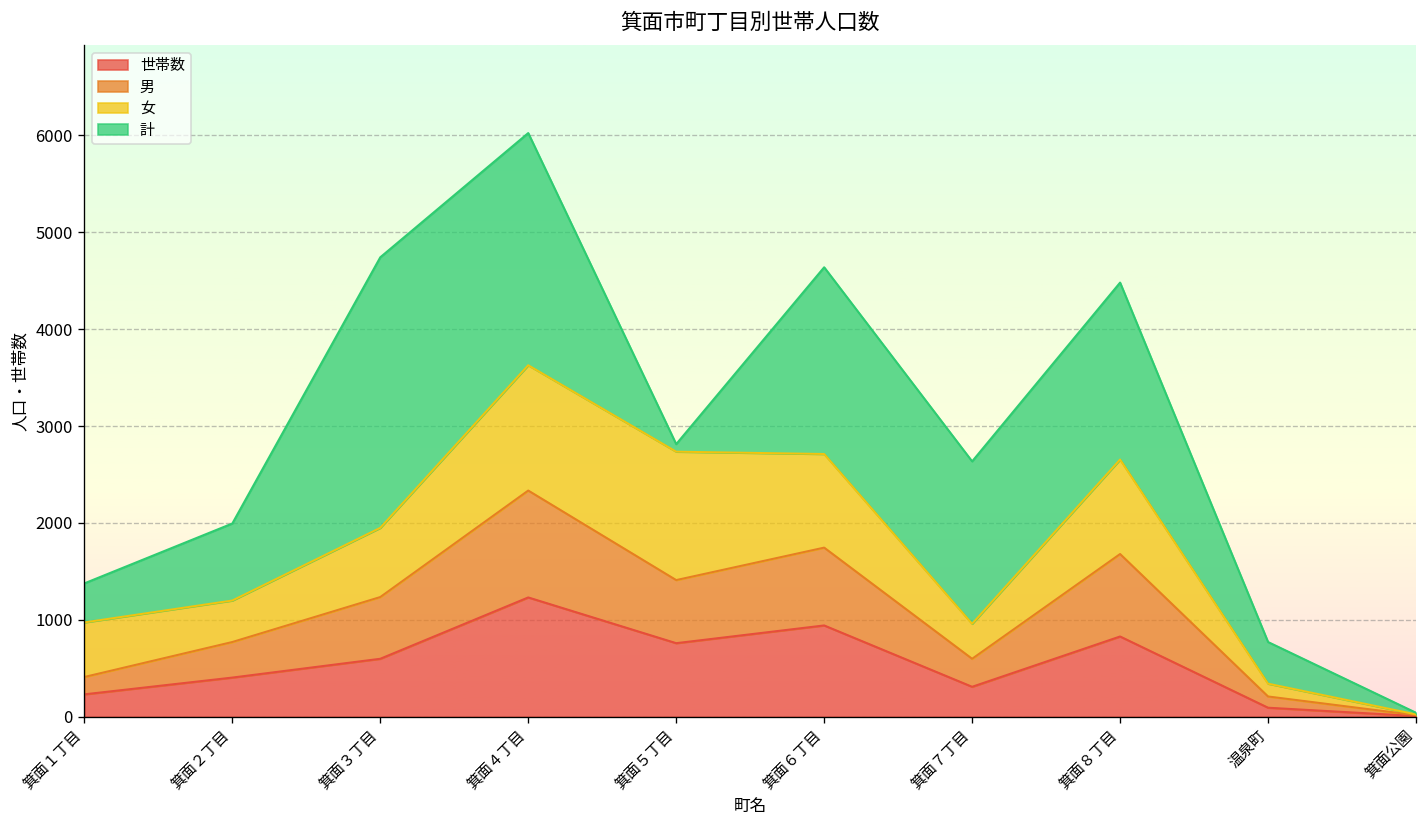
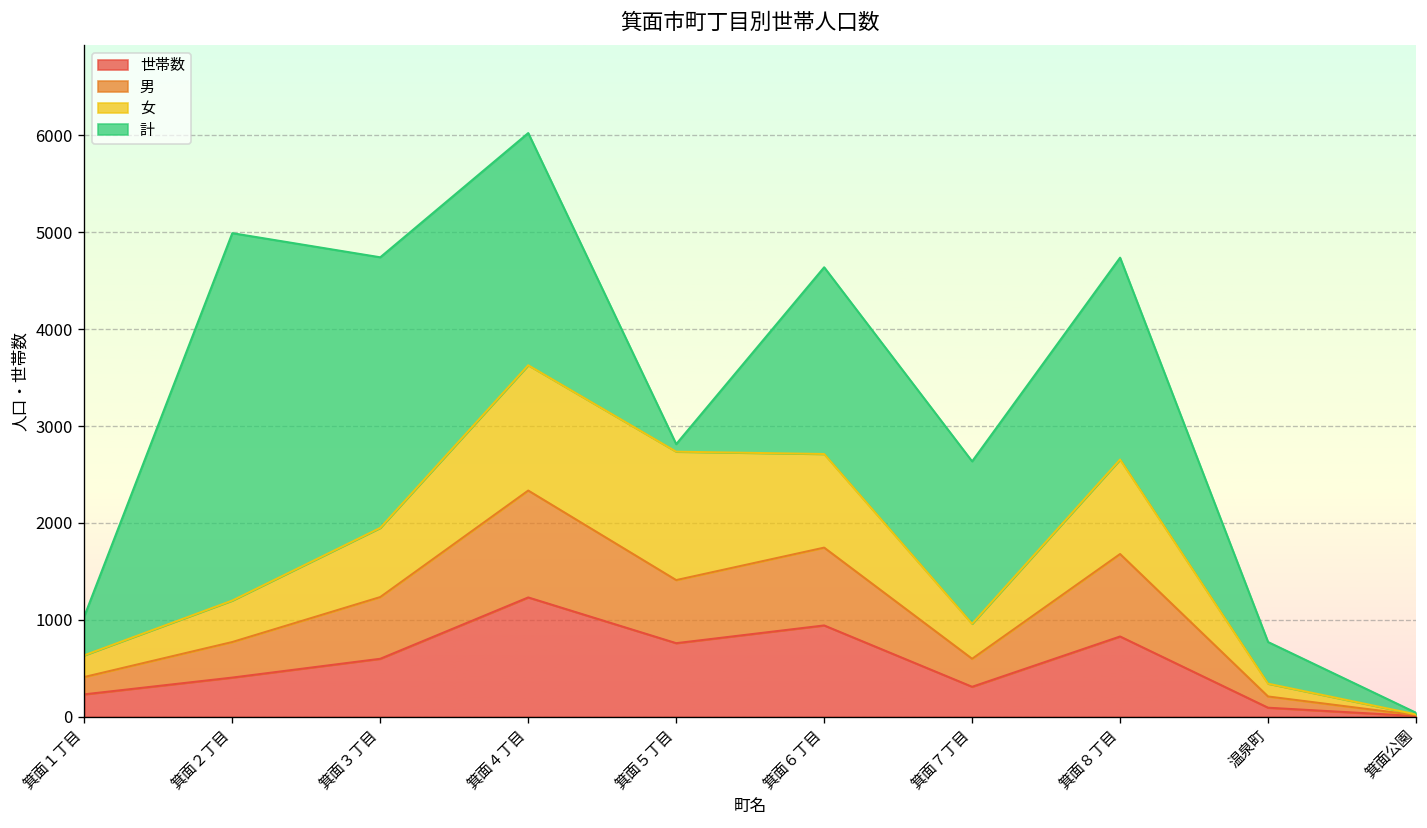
女, 箕面１丁目: 600 -> 200
計, 箕面２丁目: 800 -> 3800
計, 箕面８丁目: 1800 -> 2100
